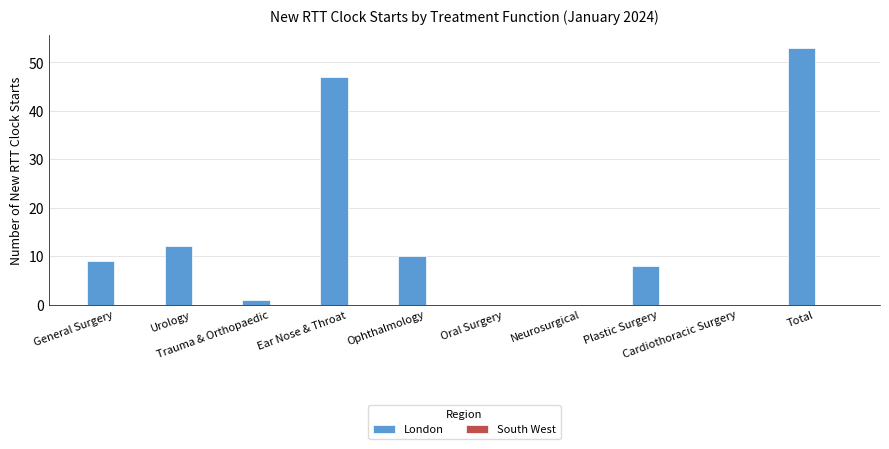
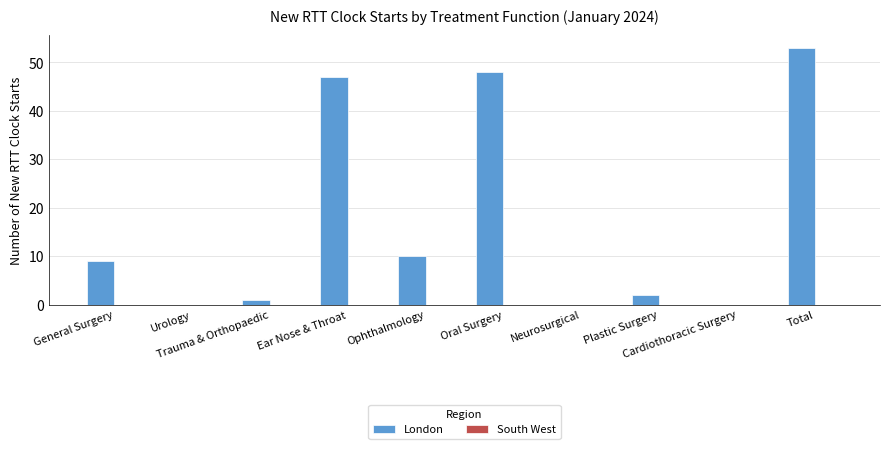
London, Urology: 12 -> 0
London, Oral Surgery: 0 -> 48
London, Plastic Surgery: 8 -> 2
